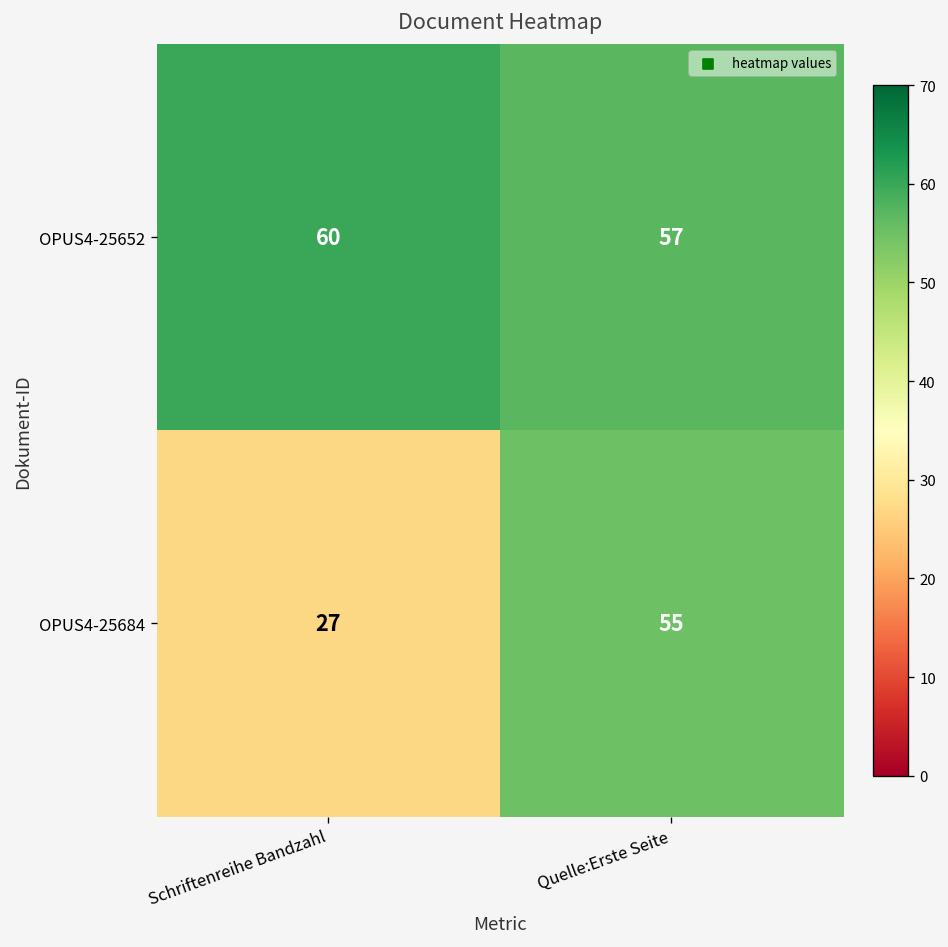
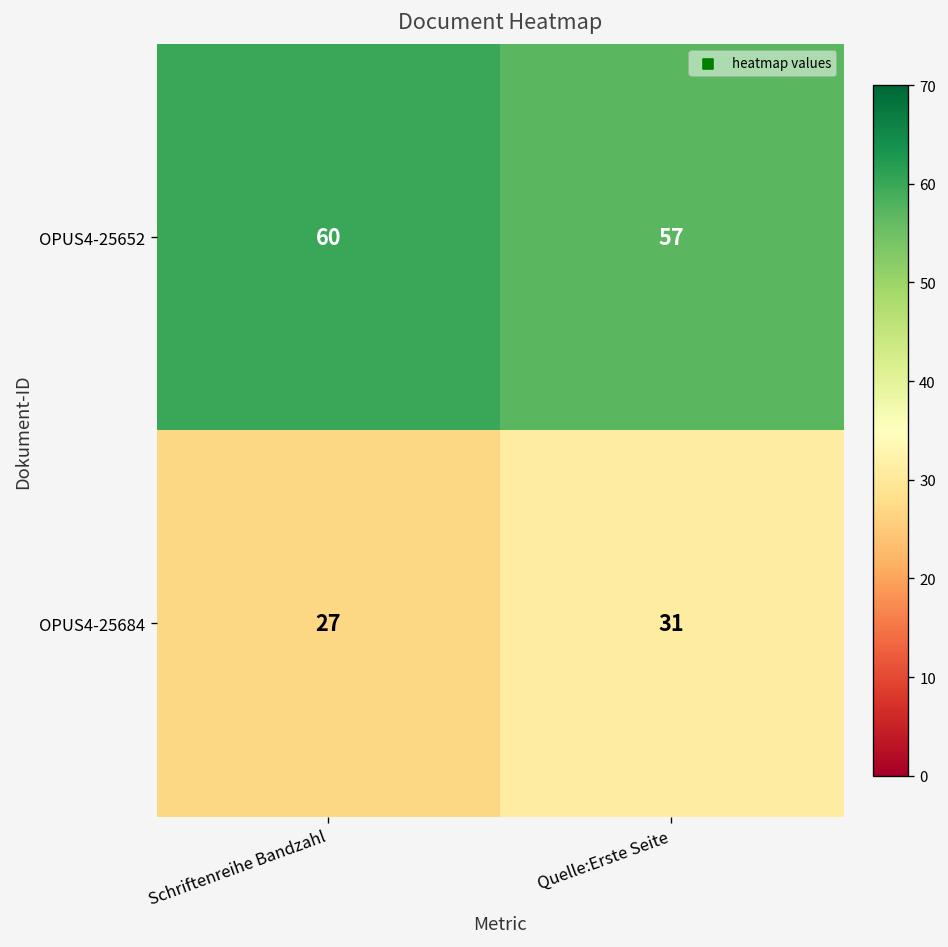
OPUS4-25684, Quelle:Erste Seite: 55 -> 31
